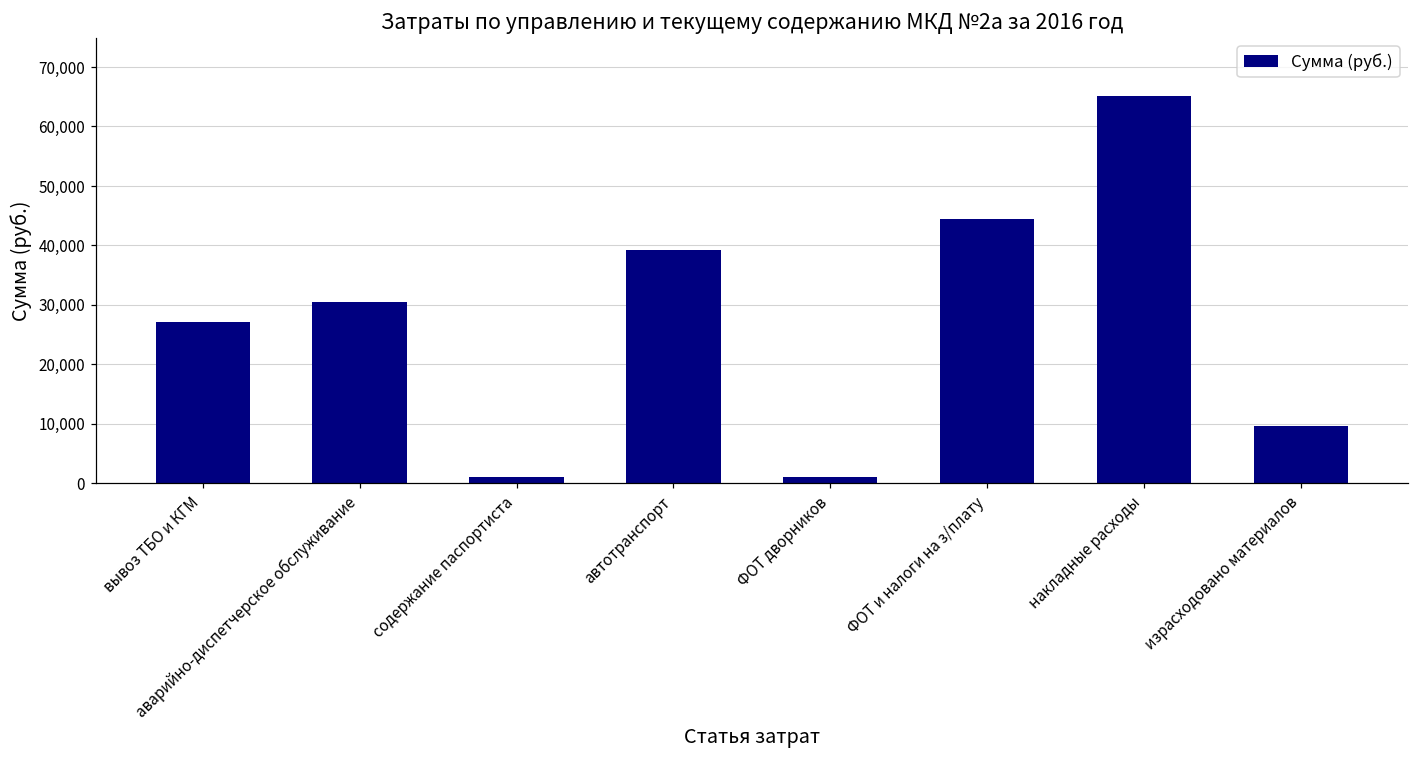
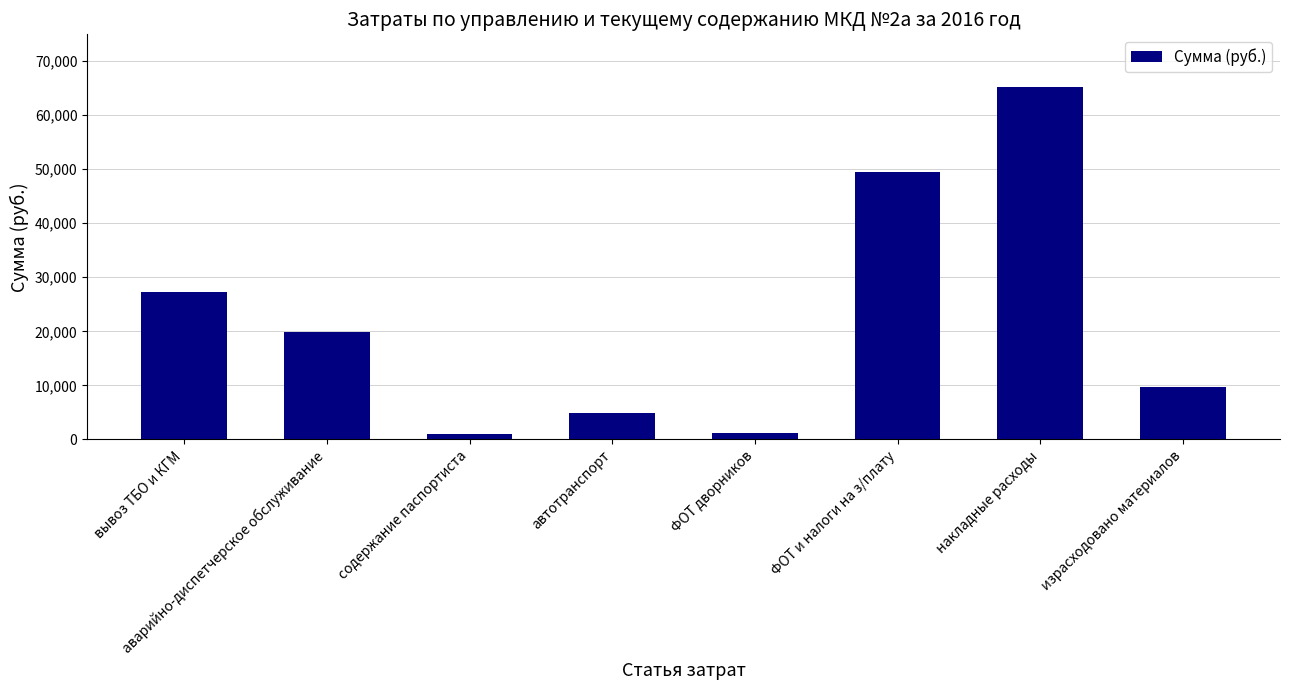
аварийно-диспетчерское обслуживание: 30,000 -> 20,000
автотранспорт: 39,000 -> 5,000
ФОТ и налоги на з/плату: 44,000 -> 50,000
